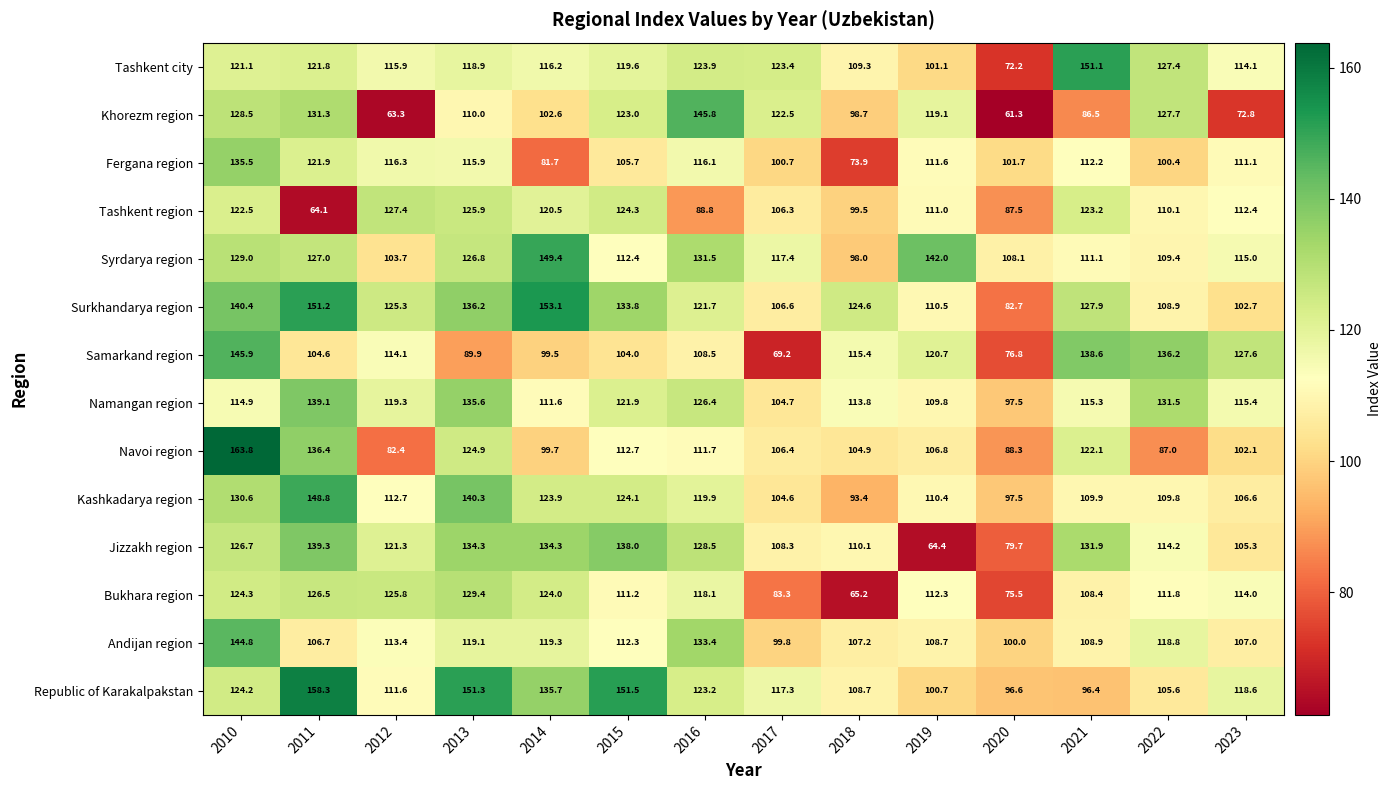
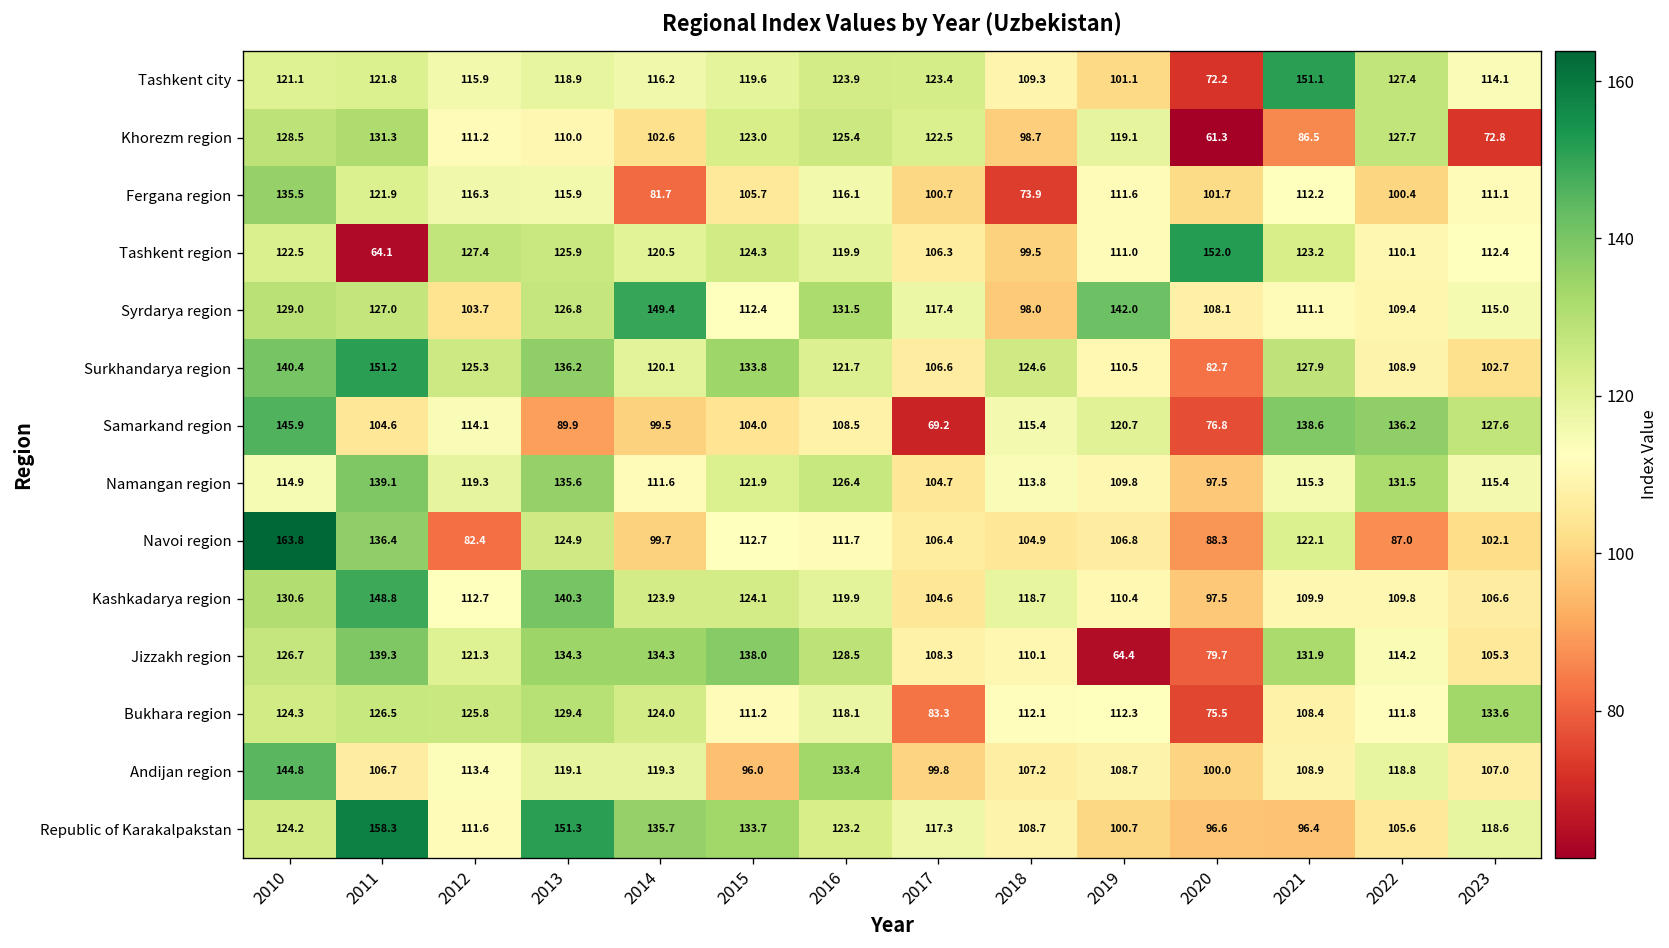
Khorezm region, 2012: 63.3 -> 111.2
Khorezm region, 2016: 145.8 -> 125.4
Tashkent region, 2016: 88.8 -> 119.9
Tashkent region, 2020: 87.5 -> 152.0
Surkhandarya region, 2014: 153.1 -> 120.1
Kashkadarya region, 2018: 93.4 -> 118.7
Bukhara region, 2018: 65.2 -> 112.1
Bukhara region, 2023: 114.0 -> 133.6
Andijan region, 2015: 112.3 -> 96.0
Republic of Karakalpakstan, 2015: 151.5 -> 133.7
